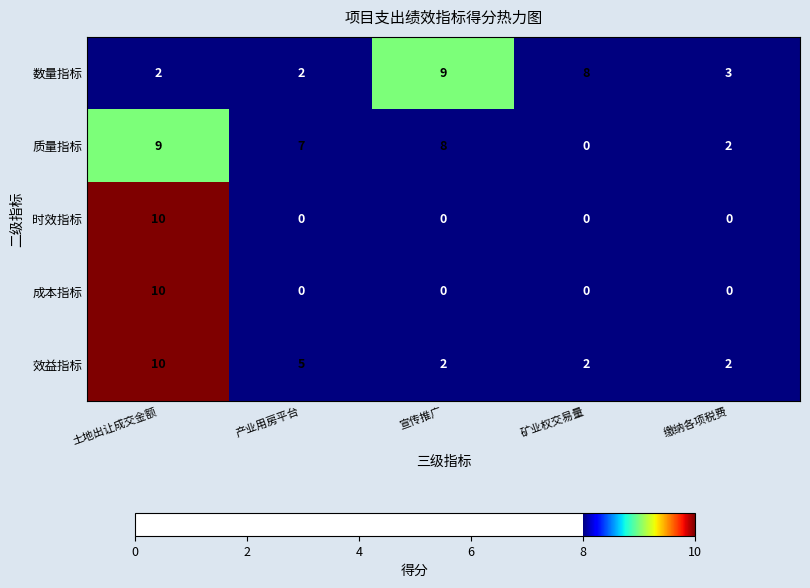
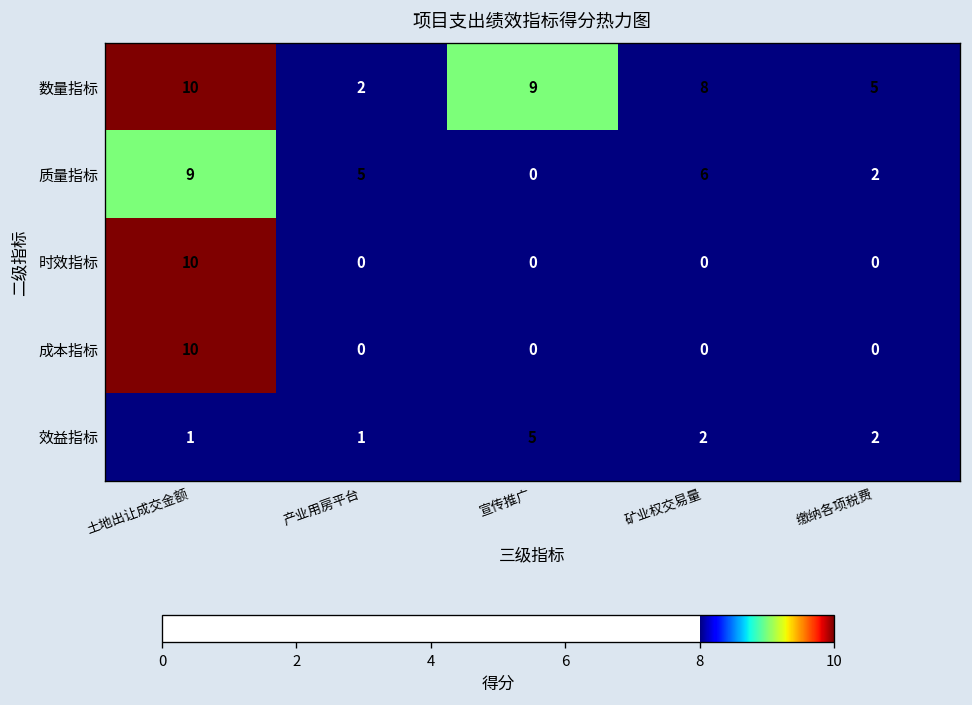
数量指标, 土地出让成交金额: 2 -> 10
数量指标, 缴纳各项税费: 3 -> 5
质量指标, 产业用房平台: 7 -> 5
质量指标, 宣传推广: 8 -> 0
质量指标, 矿业权交易量: 0 -> 6
效益指标, 土地出让成交金额: 10 -> 1
效益指标, 产业用房平台: 5 -> 1
效益指标, 宣传推广: 2 -> 5
